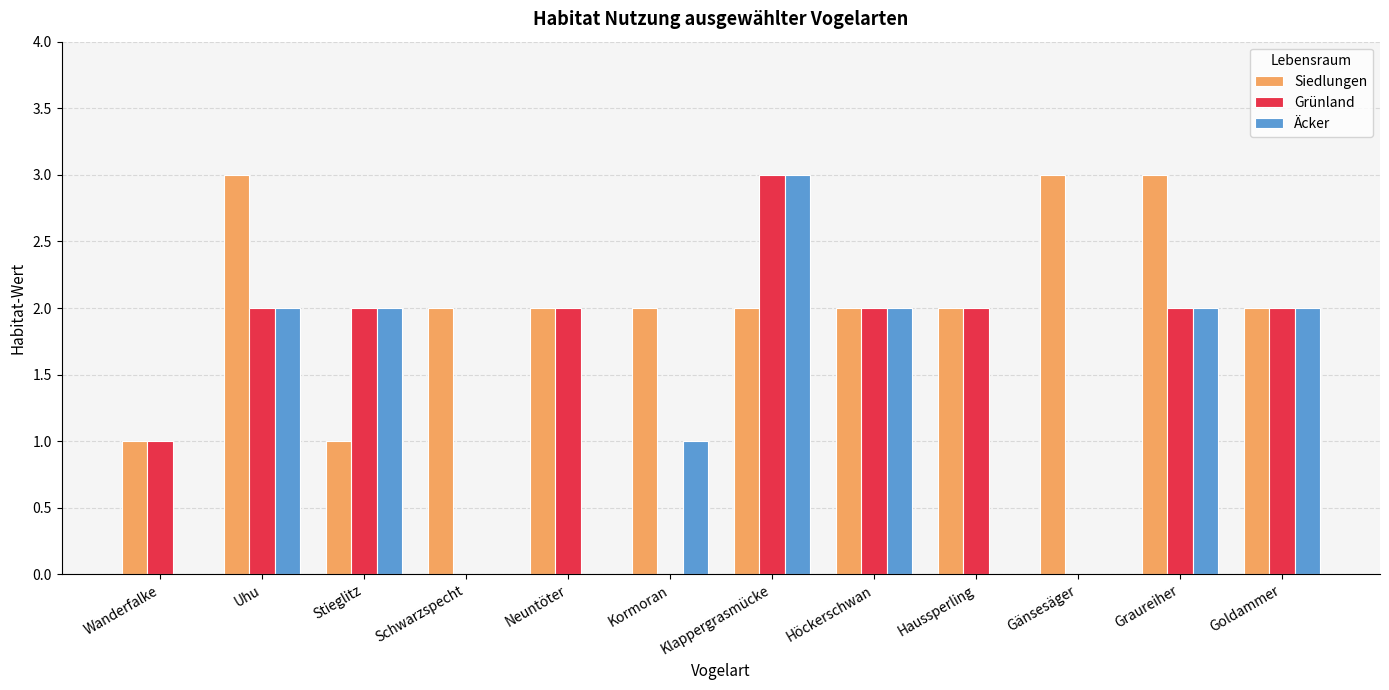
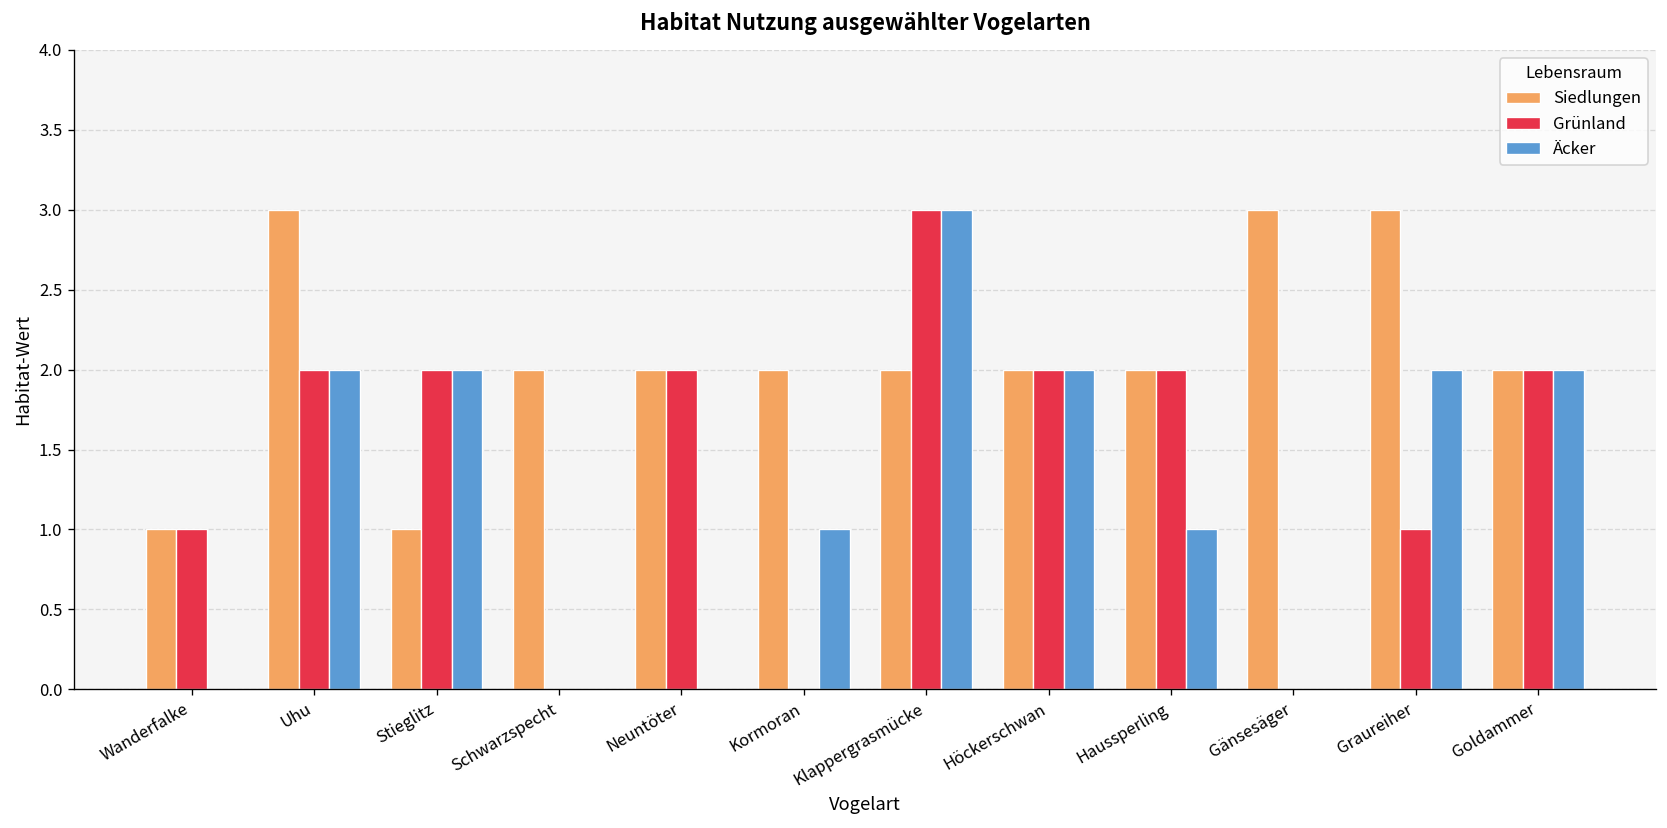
Äcker, Haussperling: 0 -> 1
Grünland, Graureiher: 2 -> 1
